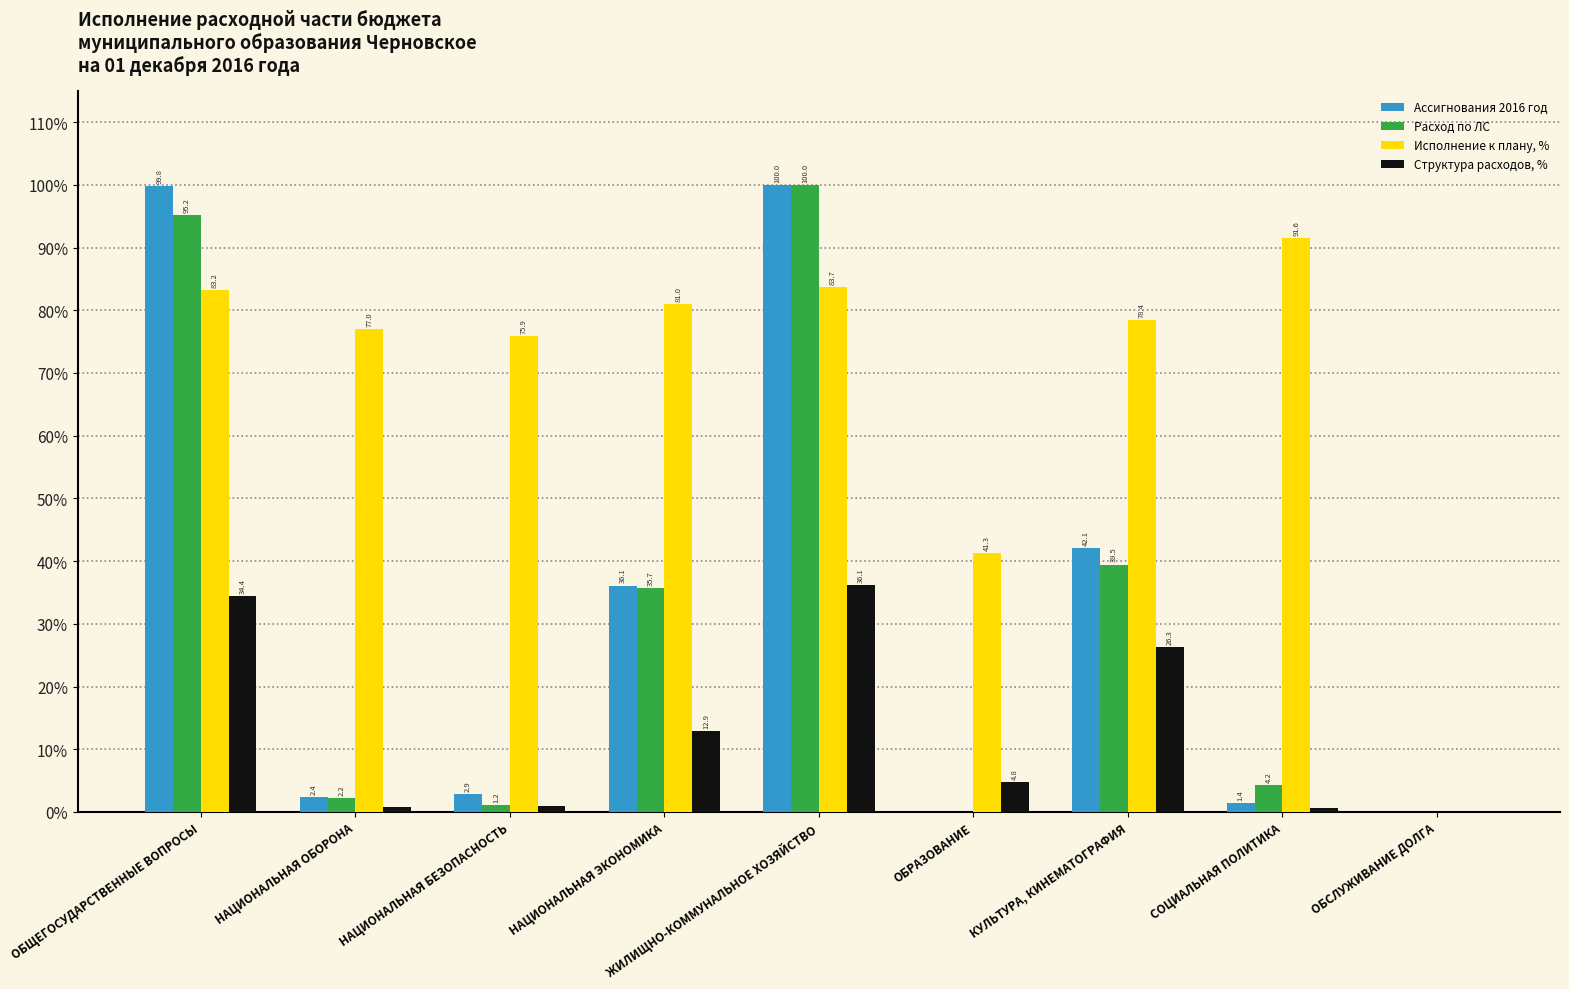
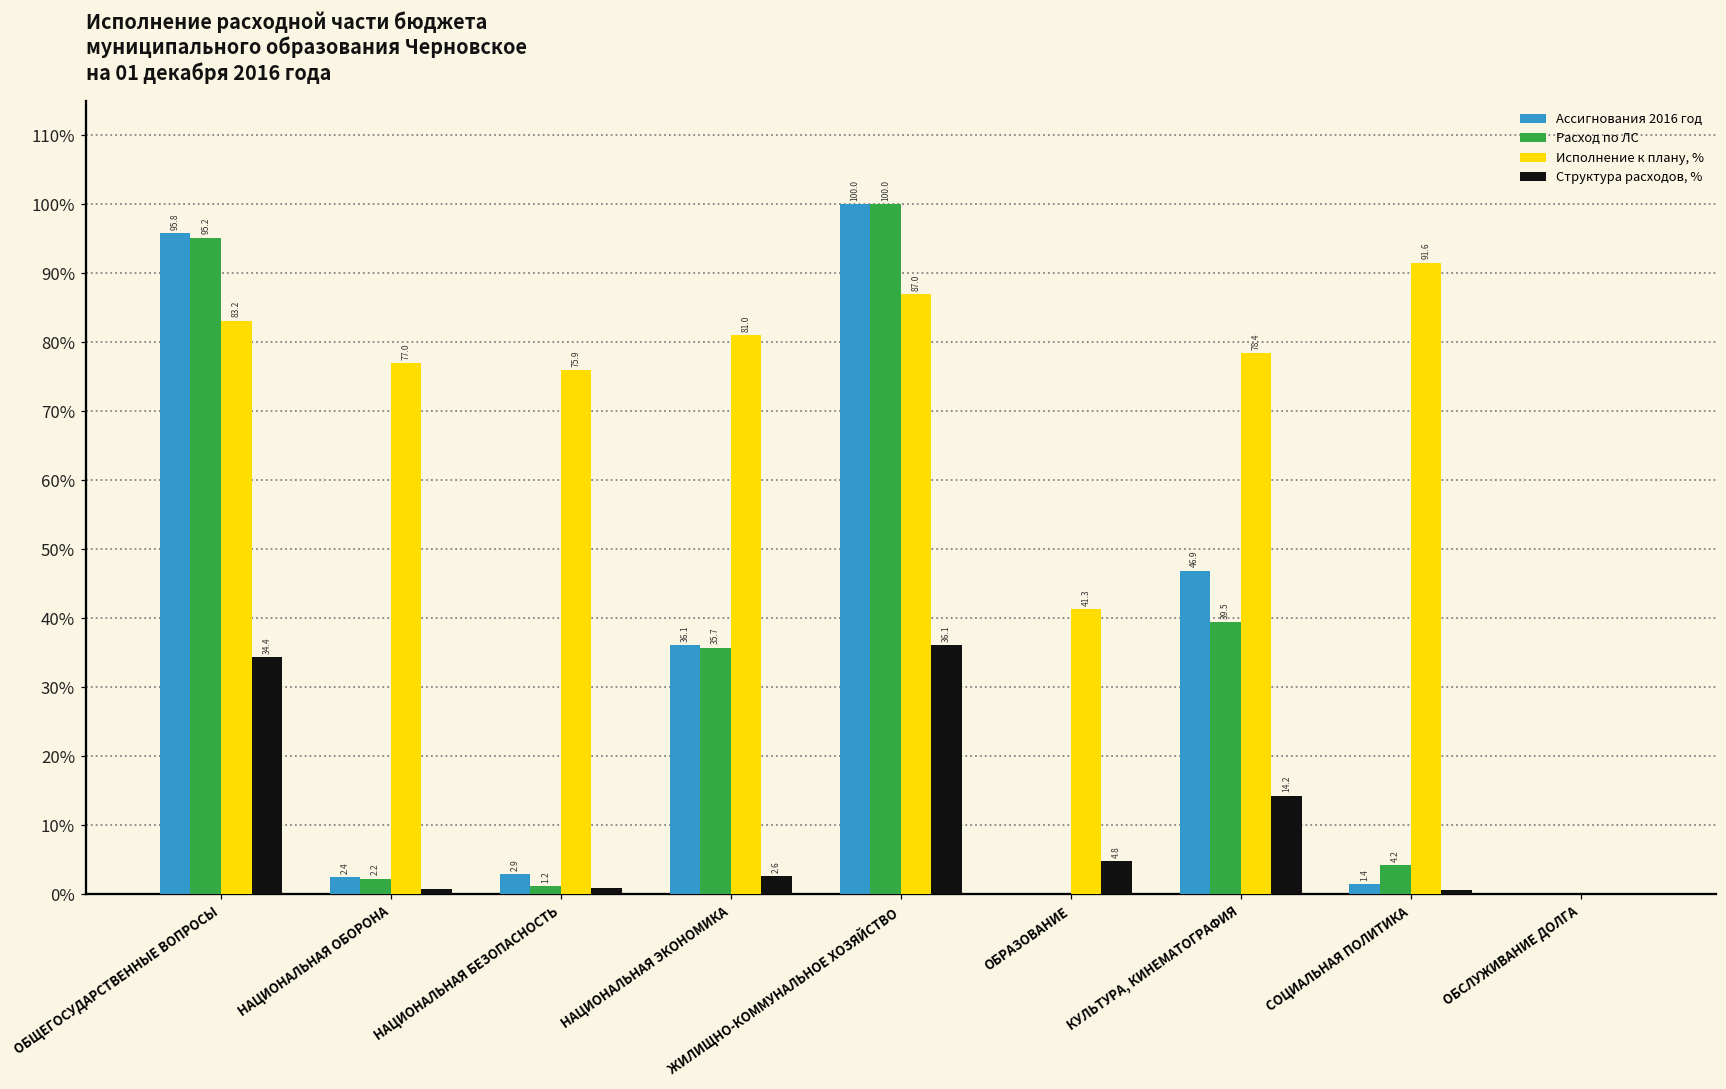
Ассигнования 2016 год, ОБЩЕГОСУДАРСТВЕННЫЕ ВОПРОСЫ: 99.8 -> 95.8
Структура расходов, %, НАЦИОНАЛЬНАЯ ЭКОНОМИКА: 12.9 -> 2.6
Исполнение к плану, %, ЖИЛИЩНО-КОММУНАЛЬНОЕ ХОЗЯЙСТВО: 83.7 -> 87.0
Ассигнования 2016 год, КУЛЬТУРА, КИНЕМАТОГРАФИЯ: 42.1 -> 46.9
Структура расходов, %, КУЛЬТУРА, КИНЕМАТОГРАФИЯ: 26.3 -> 14.2
